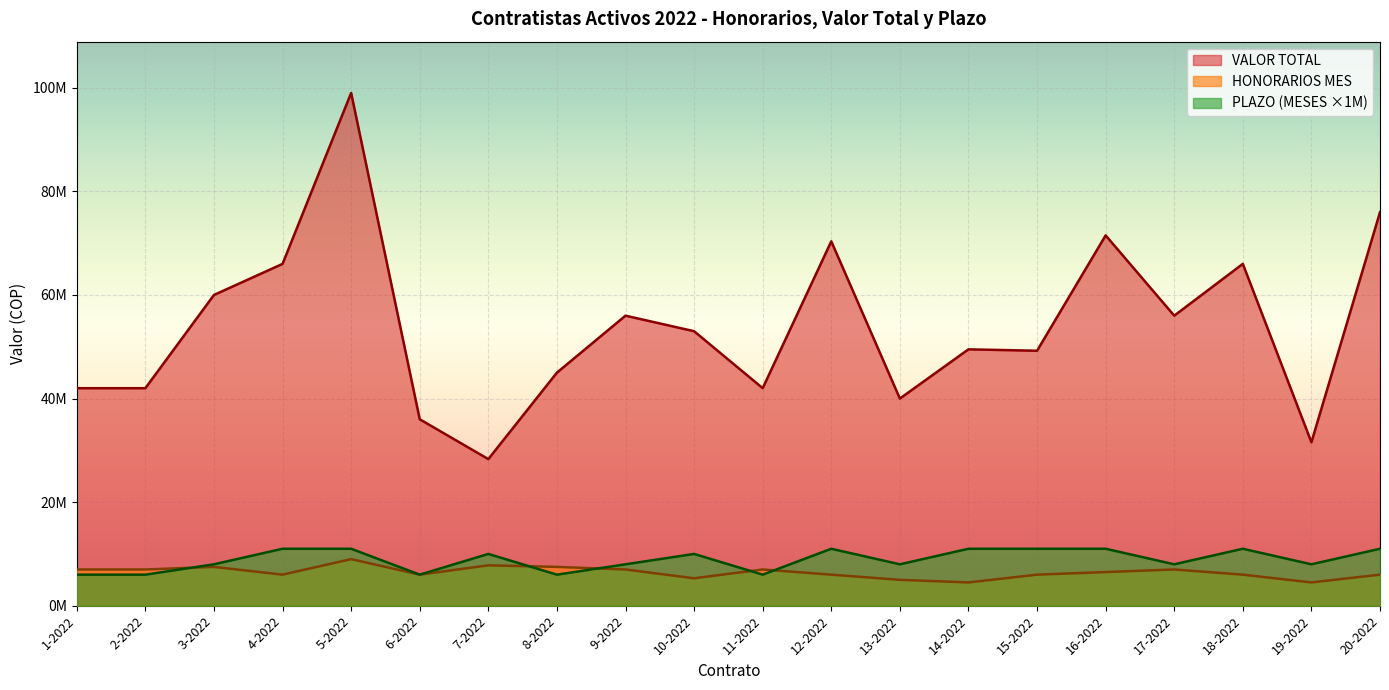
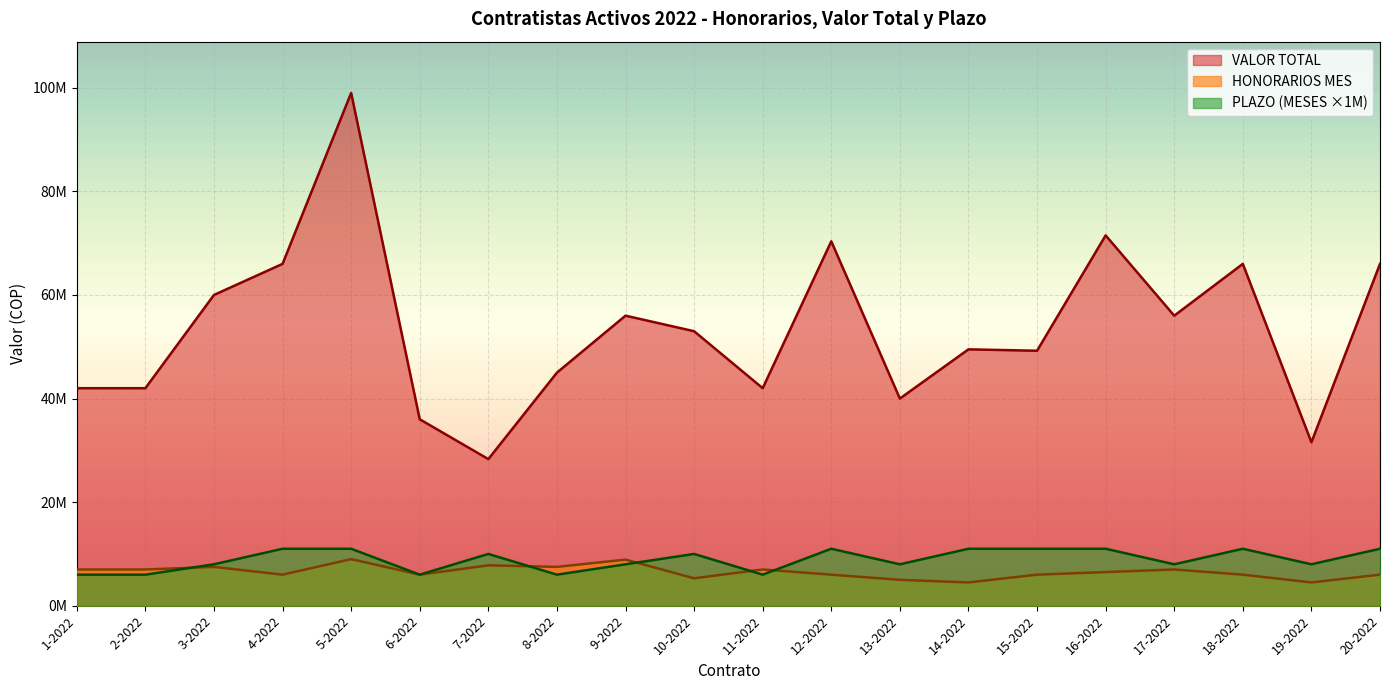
HONORARIOS MES, 9-2022: 7000000 -> 9000000
VALOR TOTAL, 20-2022: 76000000 -> 66000000
